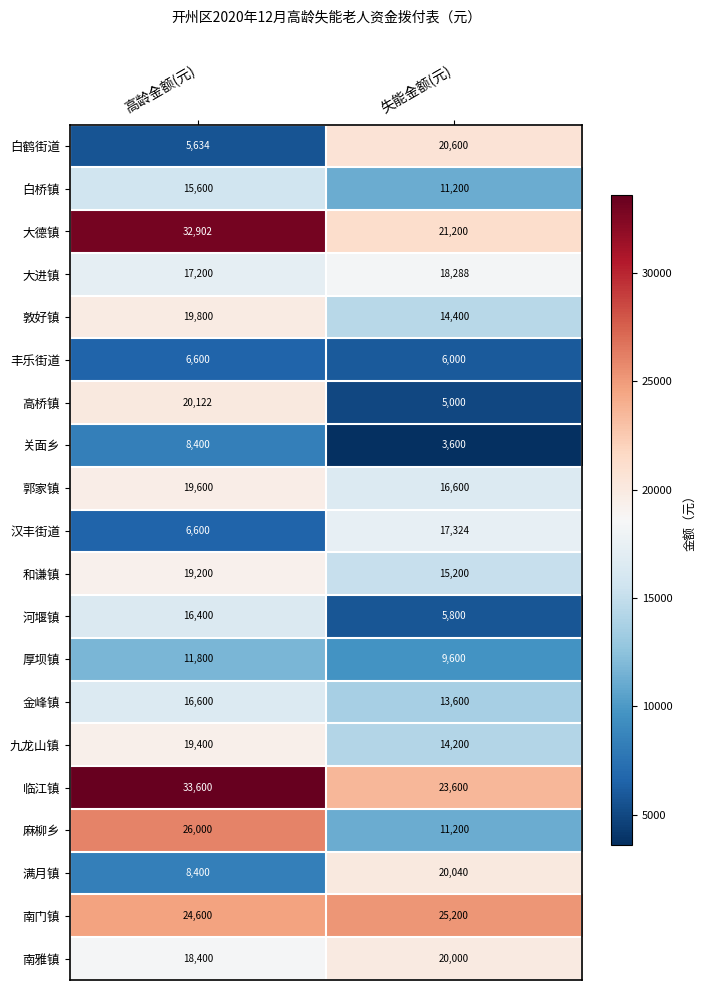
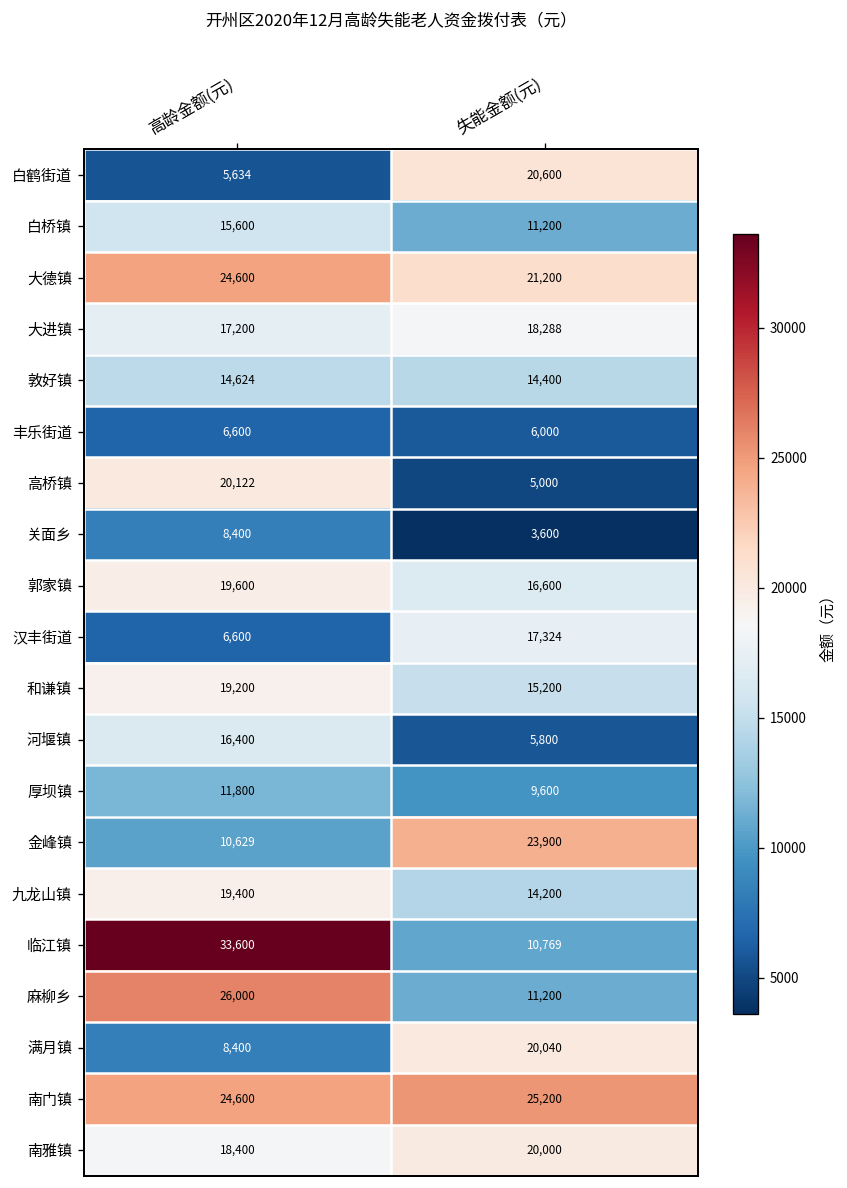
大德镇, 高龄金额(元): 32,902 -> 24,600
敦好镇, 高龄金额(元): 19,800 -> 14,624
金峰镇, 高龄金额(元): 16,600 -> 10,629
金峰镇, 失能金额(元): 13,600 -> 23,900
临江镇, 失能金额(元): 23,600 -> 10,769
